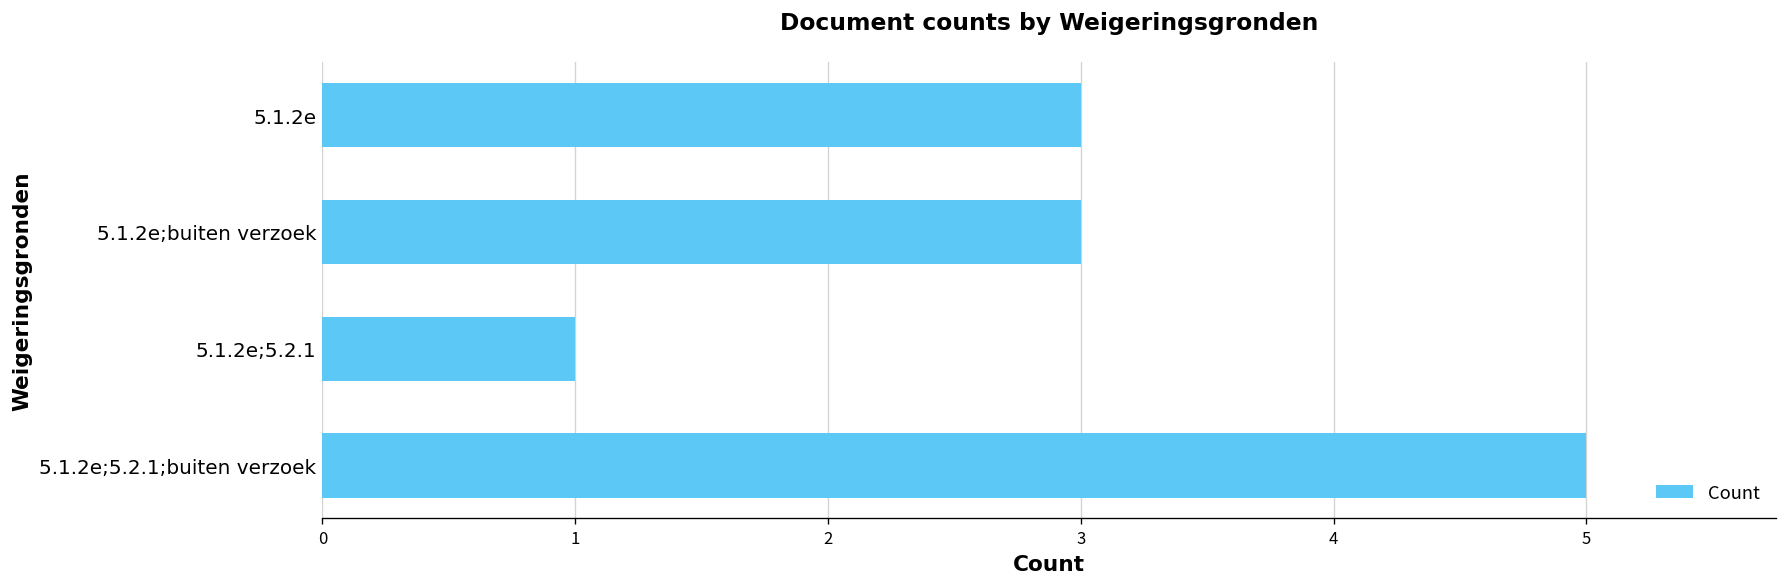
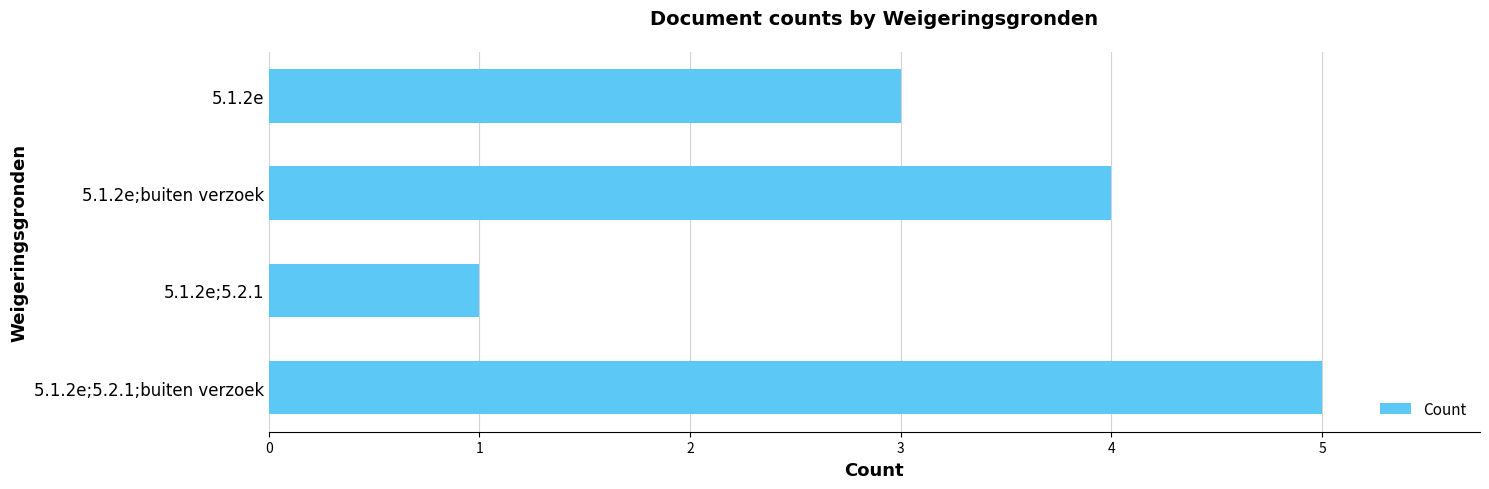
5.1.2e;buiten verzoek: 3 -> 4
